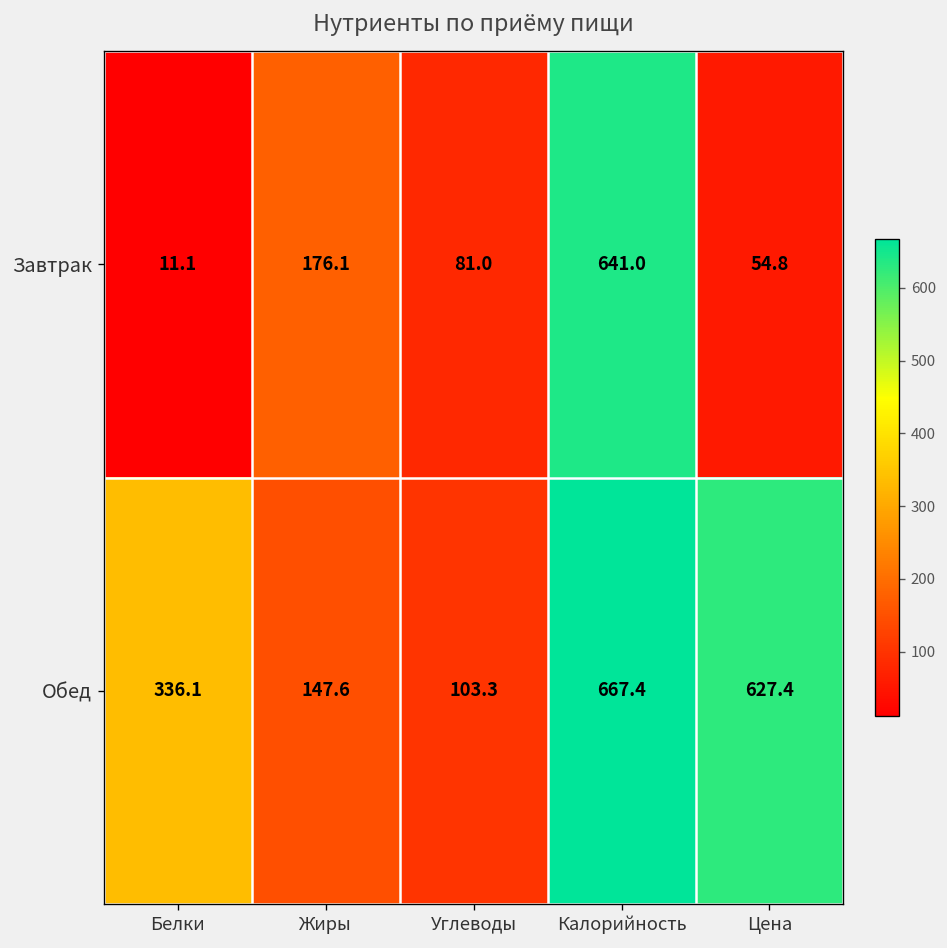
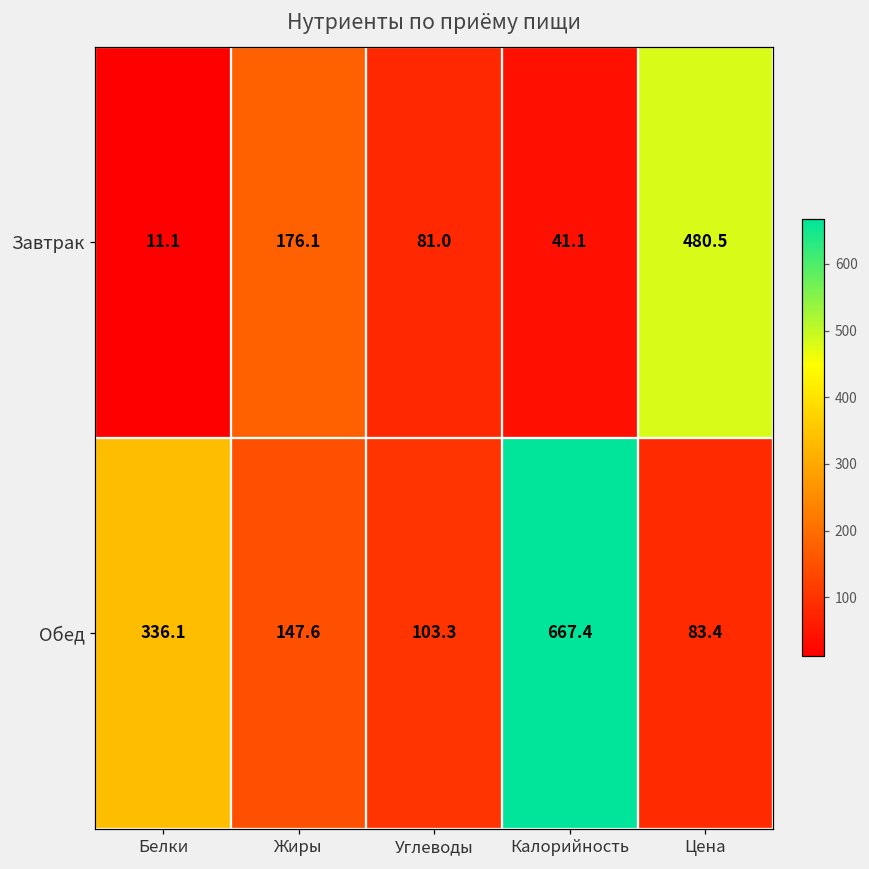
Завтрак, Калорийность: 641.0 -> 41.1
Завтрак, Цена: 54.8 -> 480.5
Обед, Цена: 627.4 -> 83.4
